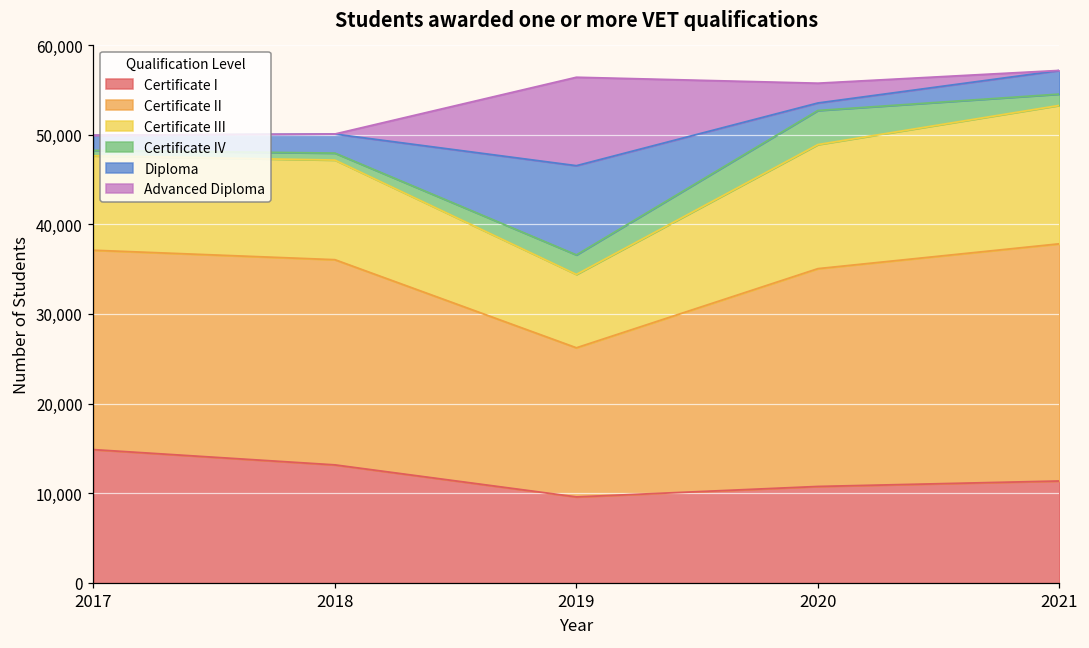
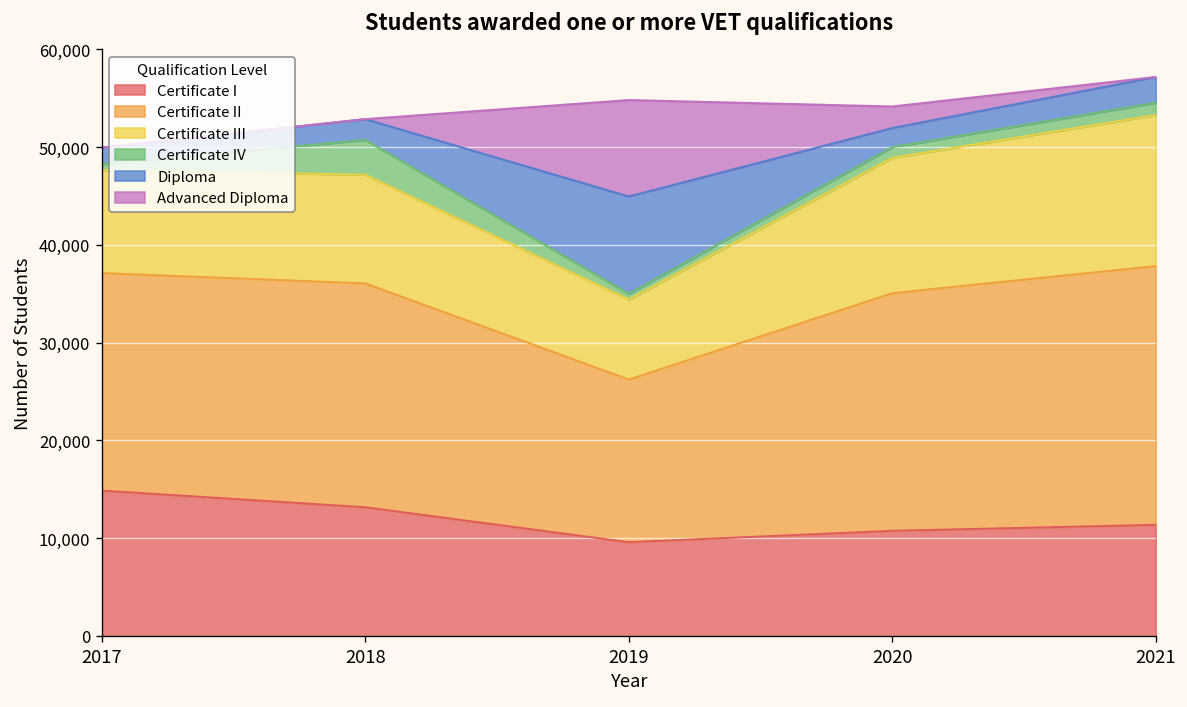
Certificate IV, 2018: 1,000 -> 4,000
Certificate IV, 2019: 2,000 -> 1,000
Certificate IV, 2020: 4,000 -> 1,000
Diploma, 2020: 1,000 -> 2,000
